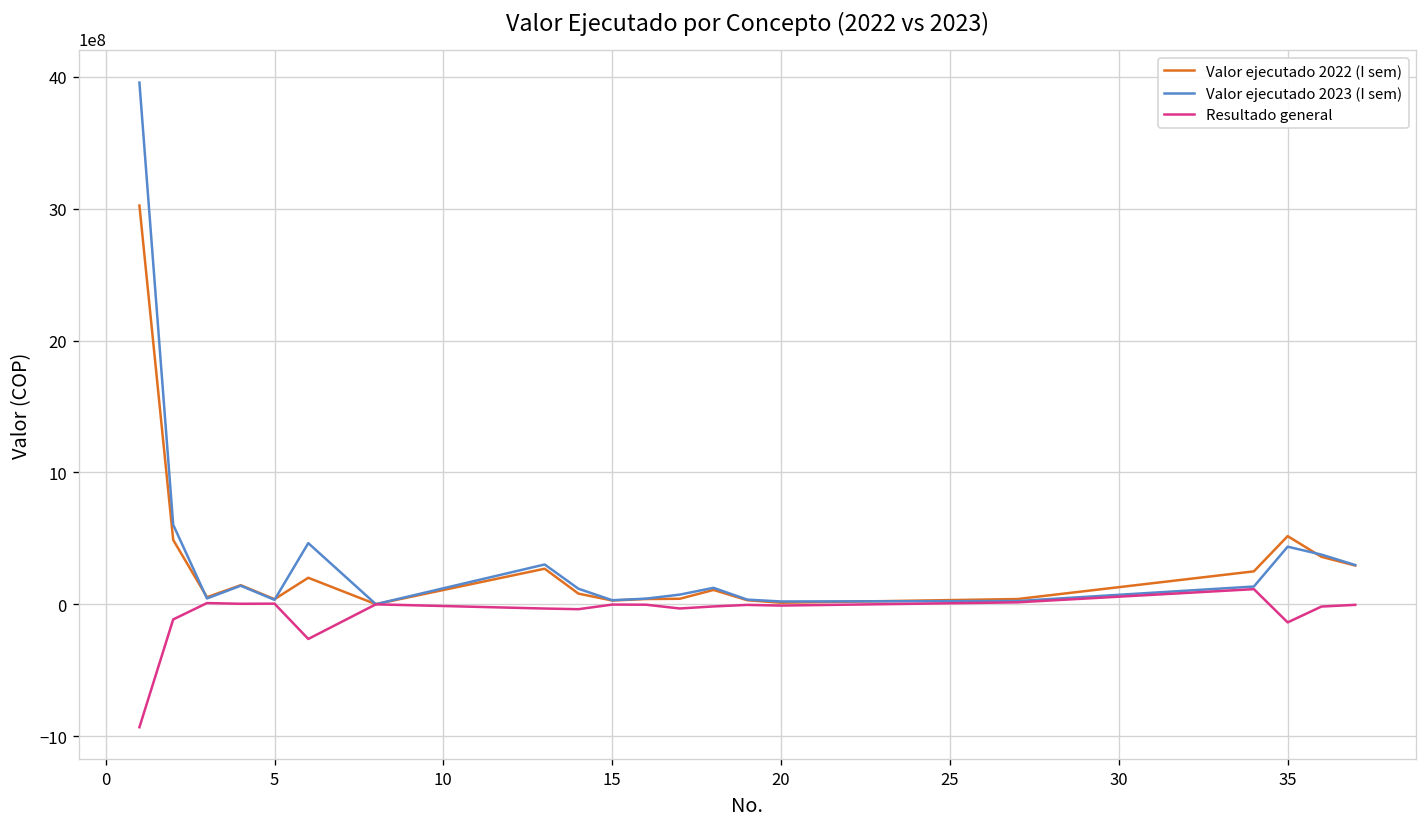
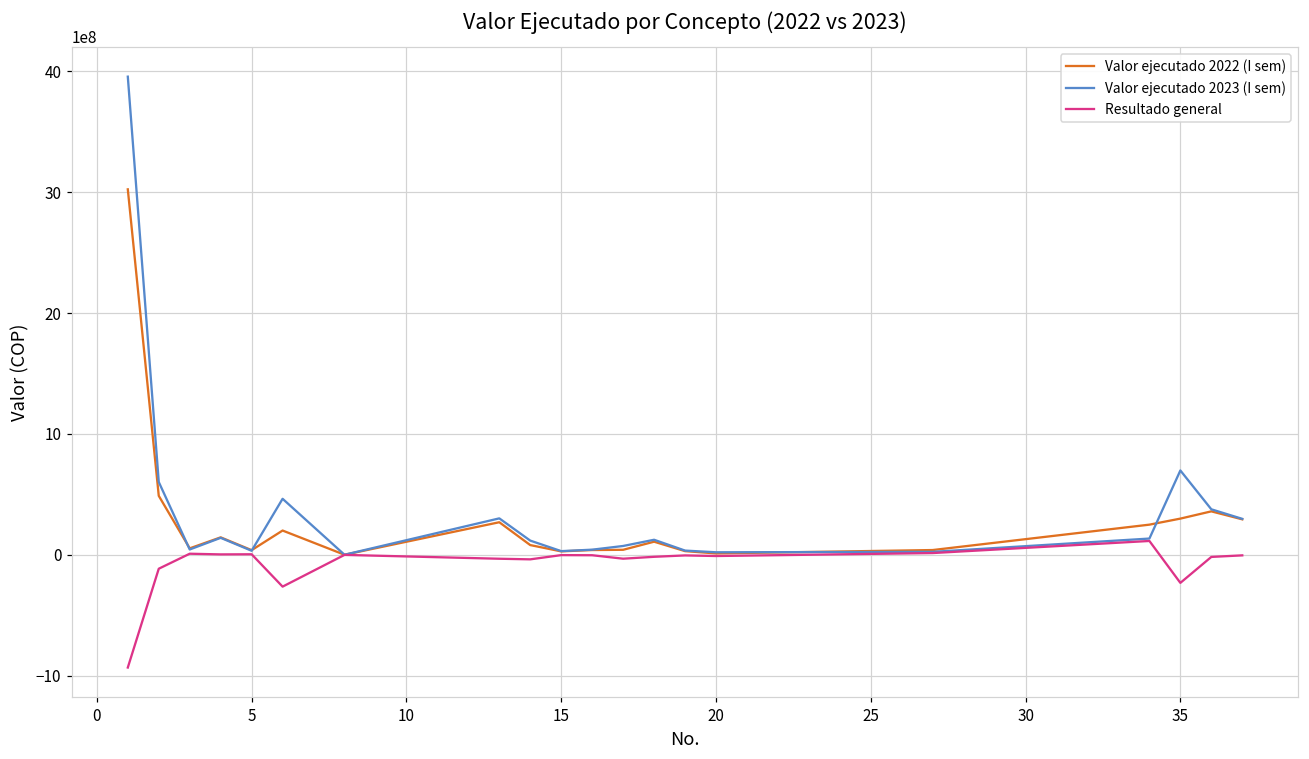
Valor ejecutado 2022 (I sem), 35: 520000000 -> 300000000
Valor ejecutado 2023 (I sem), 35: 440000000 -> 700000000
Resultado general, 35: -140000000 -> -230000000
